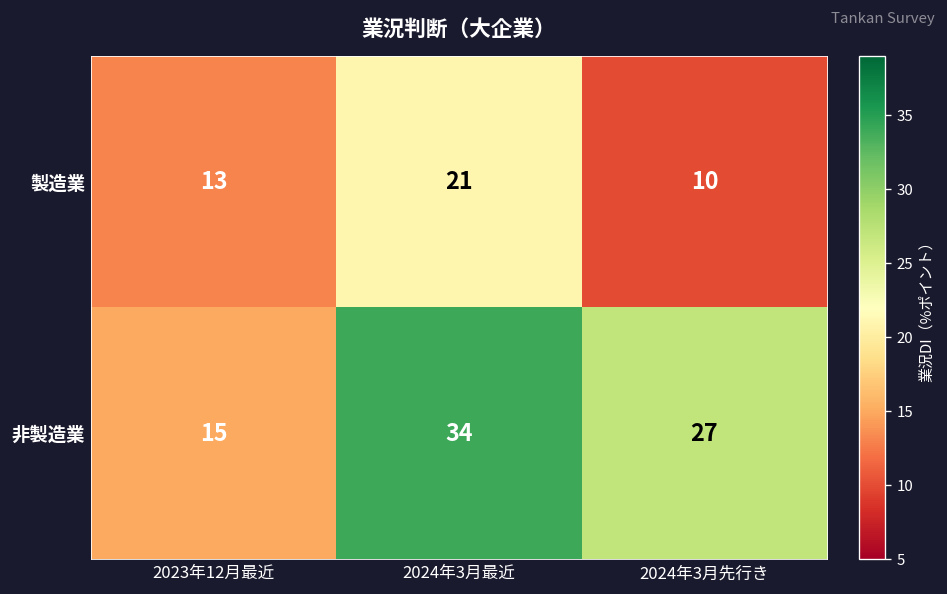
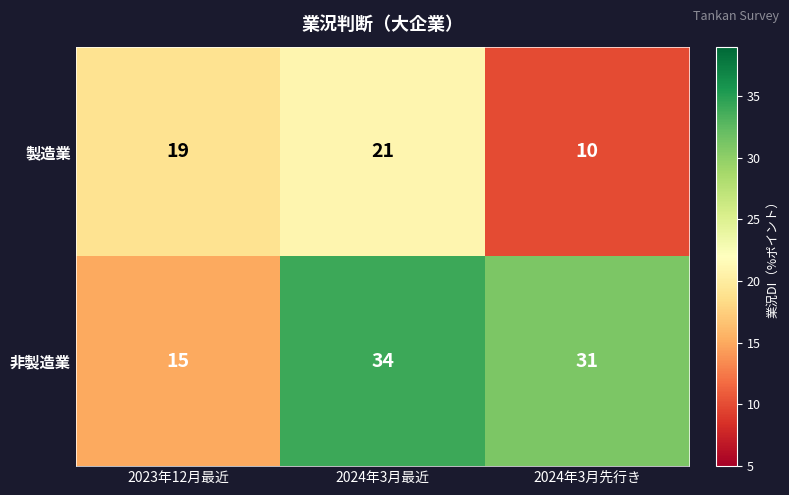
製造業, 2023年12月最近: 13 -> 19
非製造業, 2024年3月先行き: 27 -> 31
